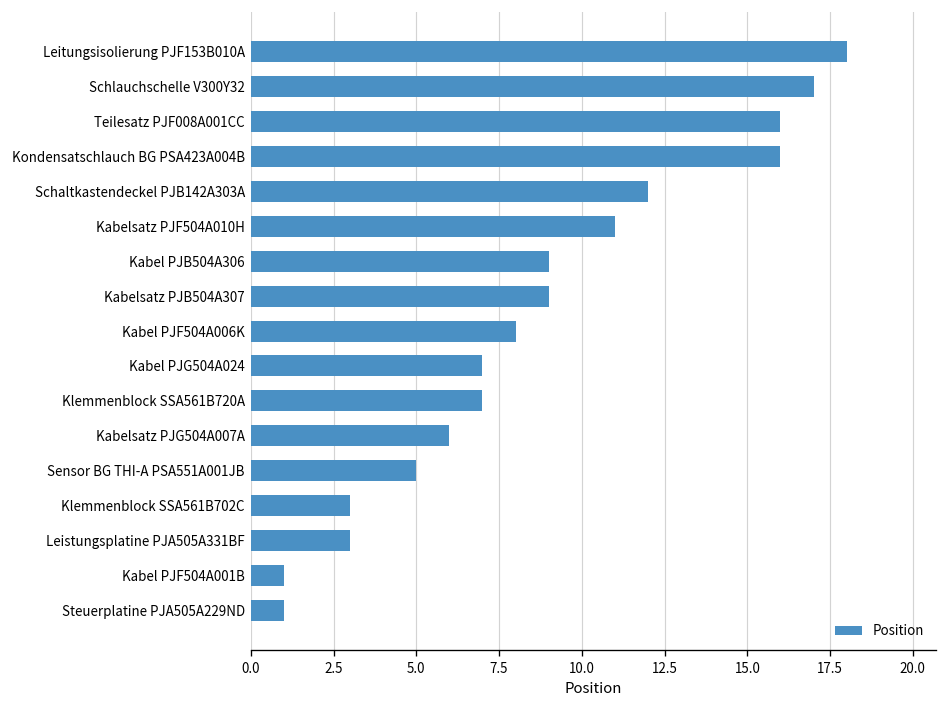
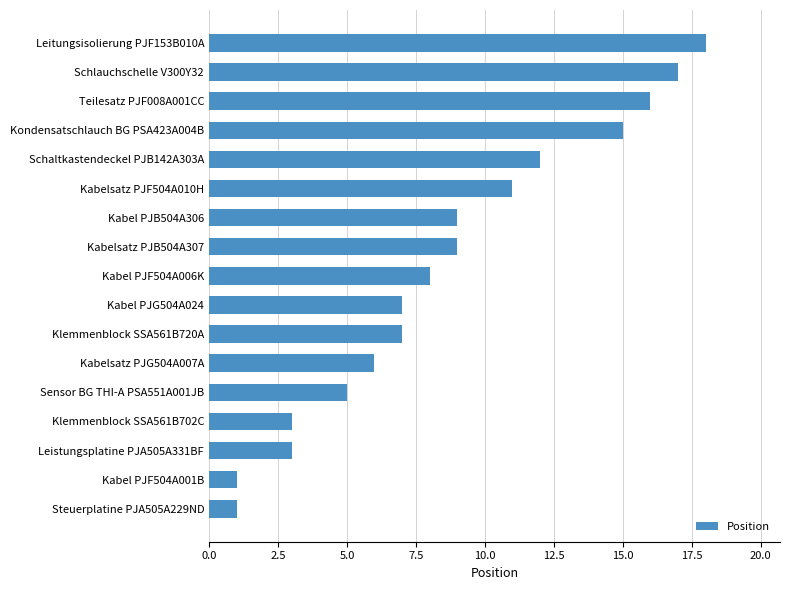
Kondensatschlauch BG PSA423A004B: 16 -> 15
